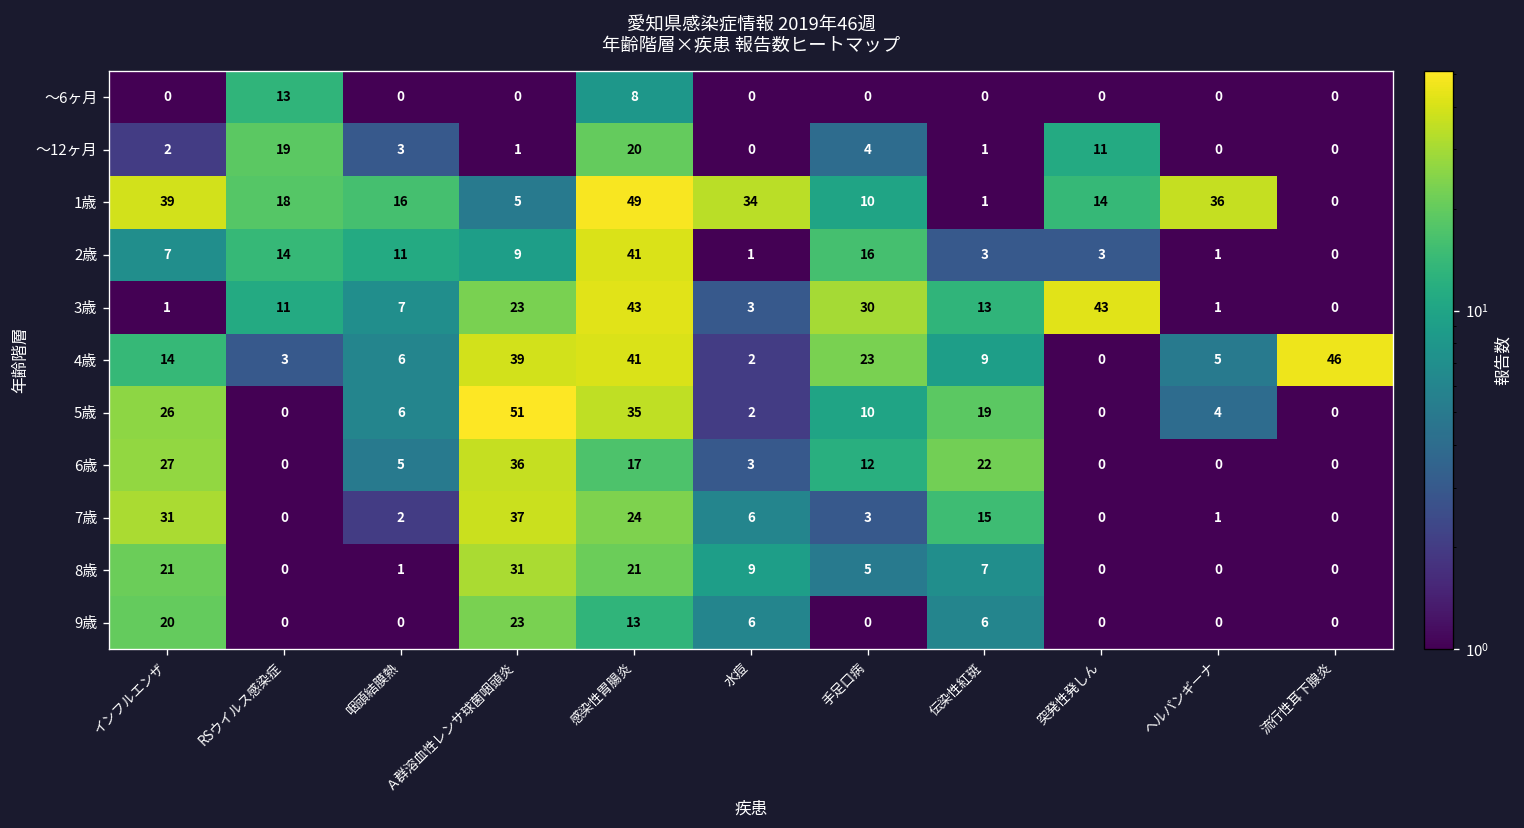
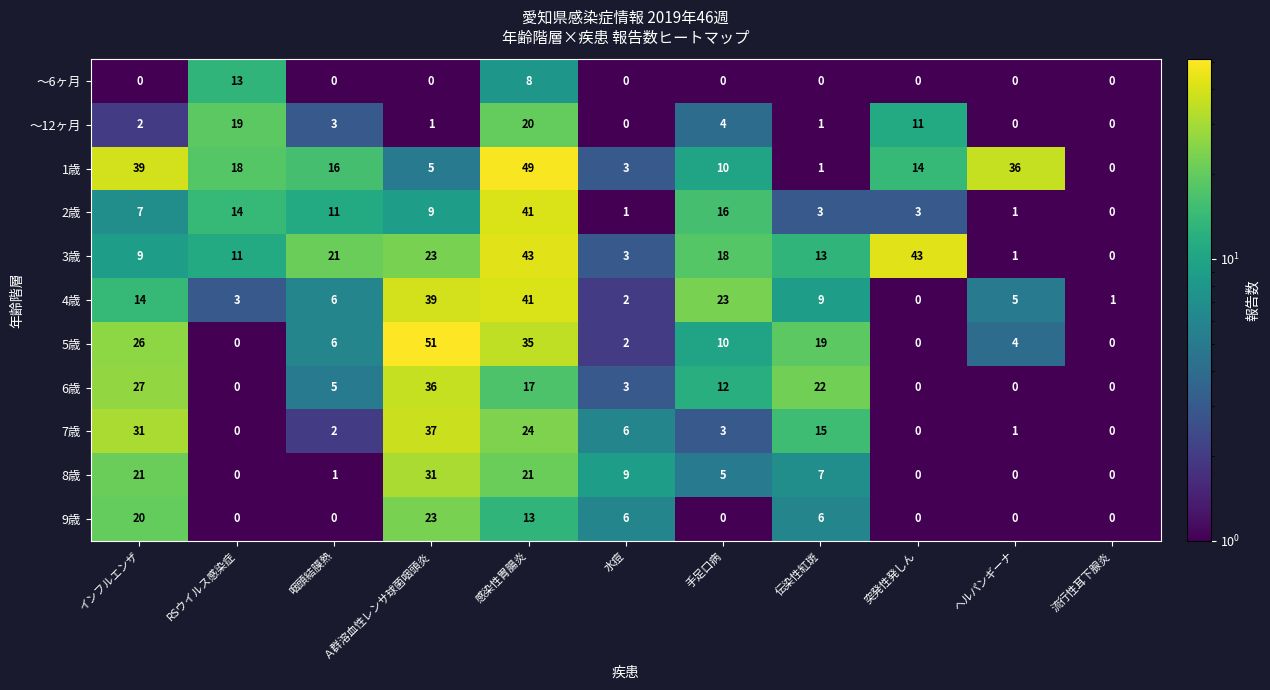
1歳, 水痘: 34 -> 3
3歳, インフルエンザ: 1 -> 9
3歳, 咽頭結膜熱: 7 -> 21
3歳, 手足口病: 30 -> 18
4歳, 流行性耳下腺炎: 46 -> 1
